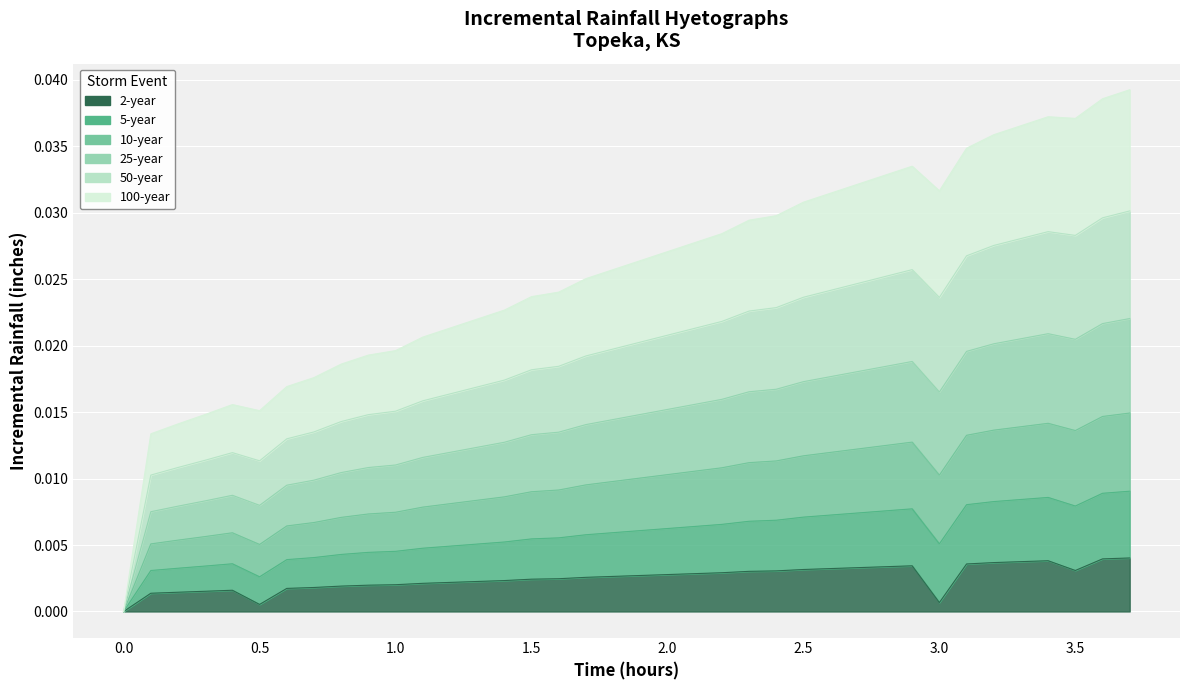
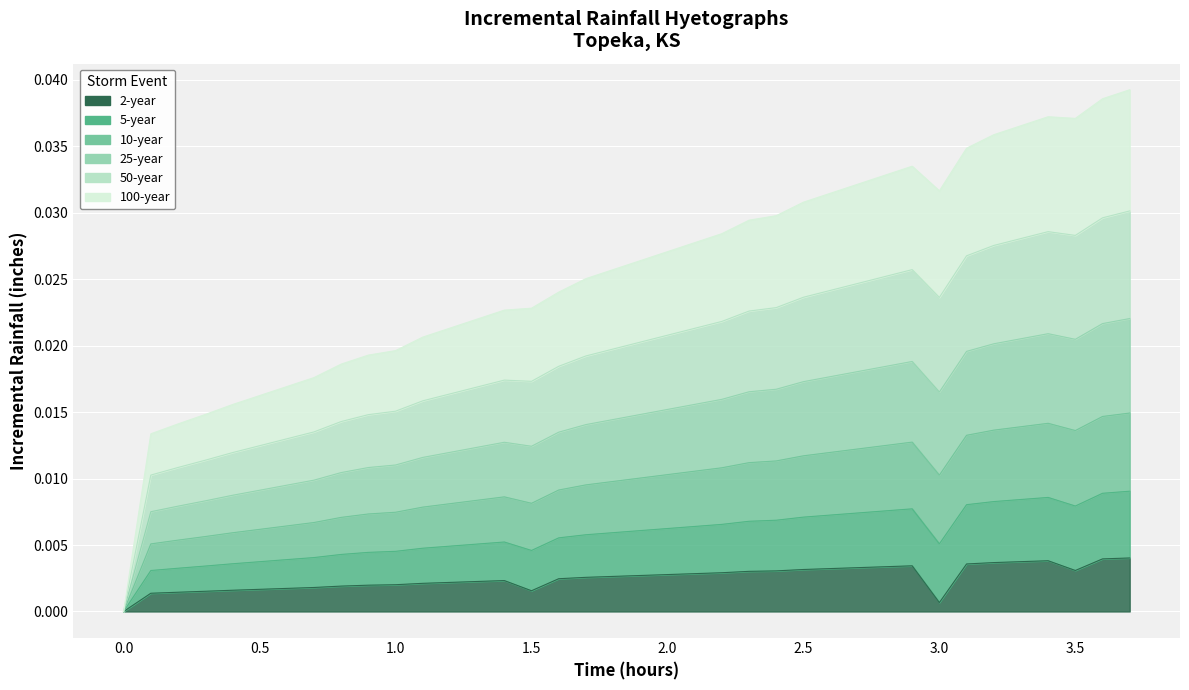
2-year, 0.5: 0.0005 -> 0.0017
2-year, 1.5: 0.0024 -> 0.0016
